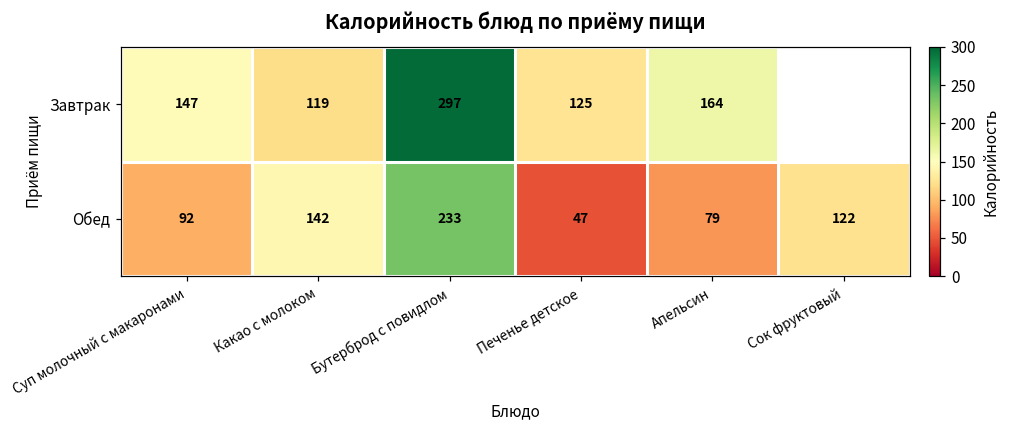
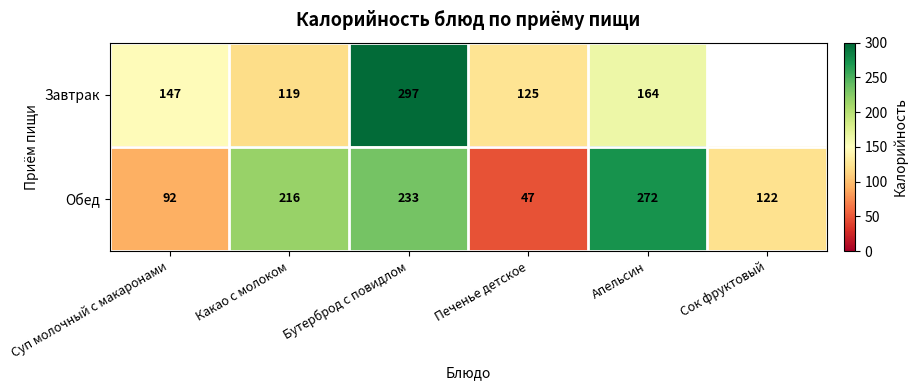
Обед, Какао с молоком: 142 -> 216
Обед, Апельсин: 79 -> 272
